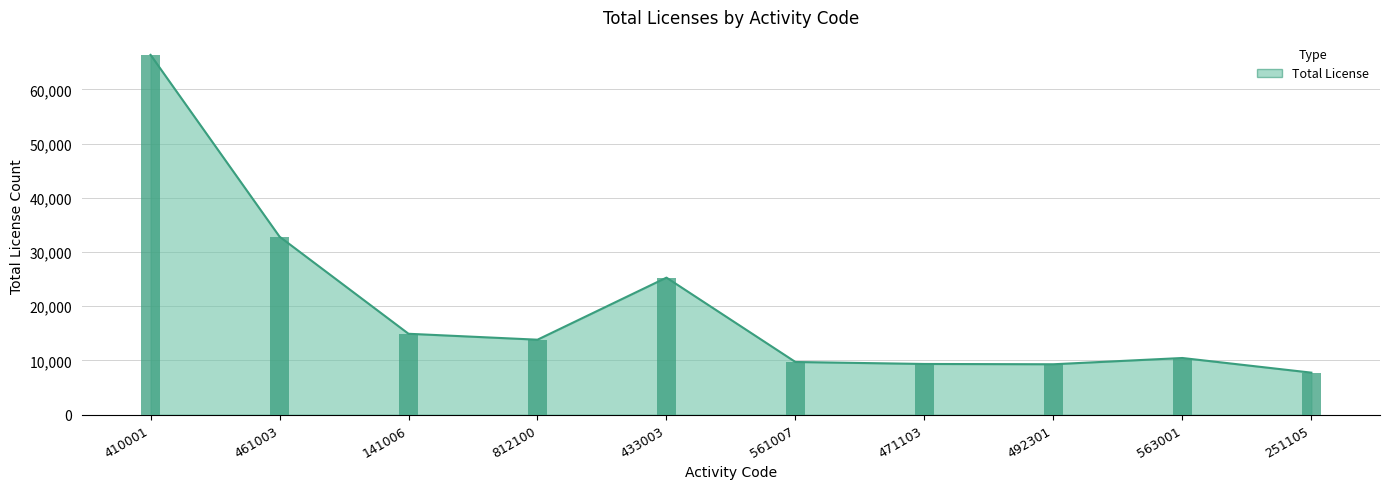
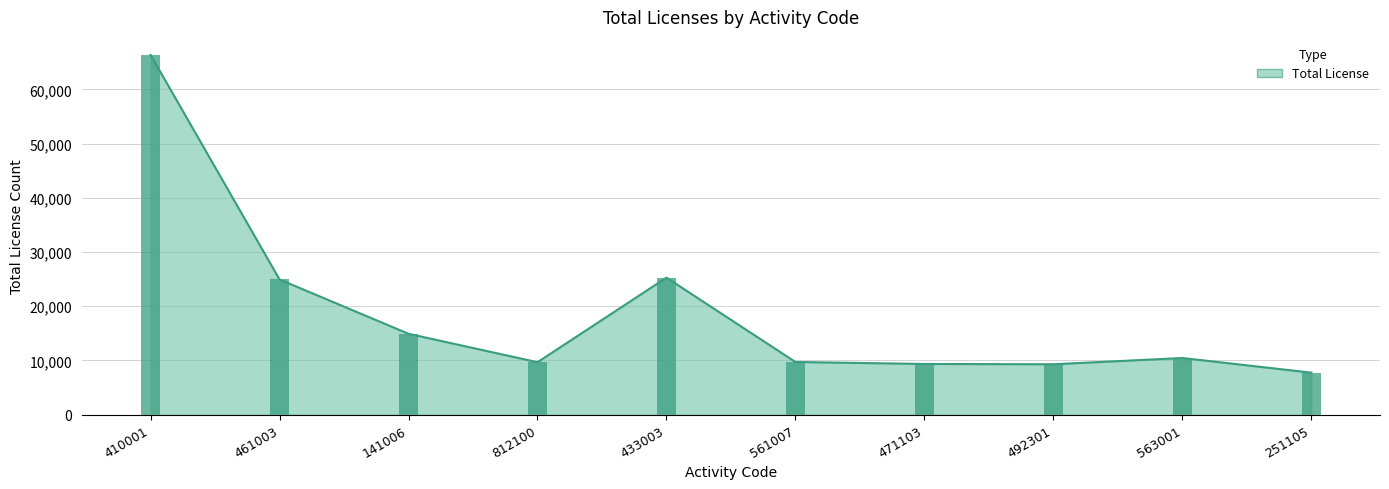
Total License, 461003: 33,000 -> 25,000
Total License, 812100: 14,000 -> 10,000
